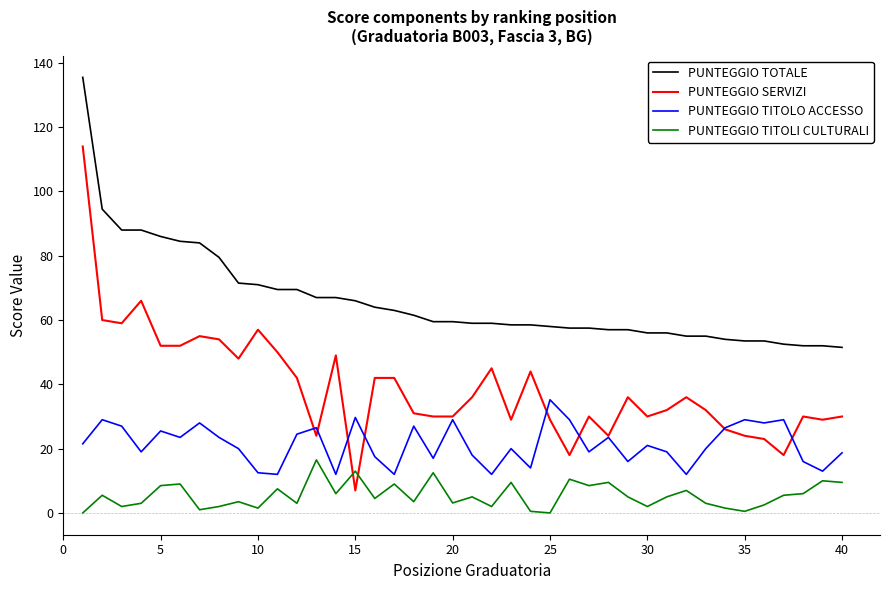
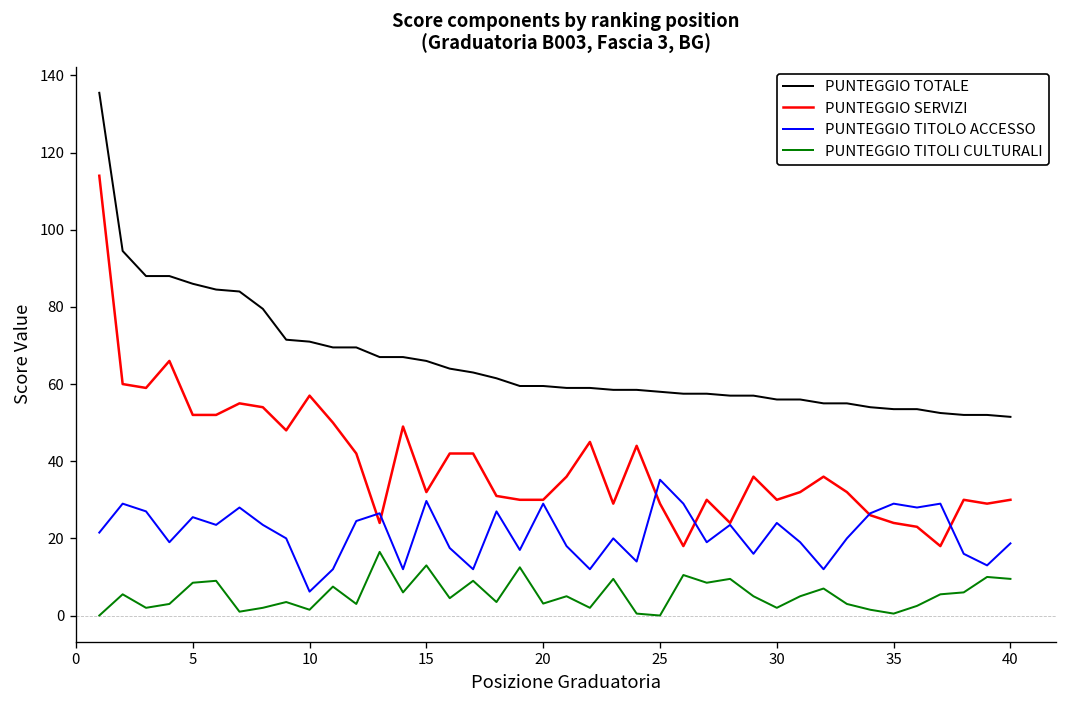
PUNTEGGIO TITOLO ACCESSO, 10: 13 -> 6
PUNTEGGIO SERVIZI, 15: 7 -> 32
PUNTEGGIO TITOLO ACCESSO, 30: 21 -> 24
